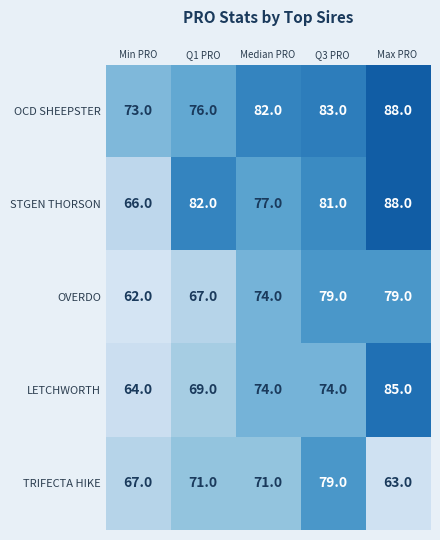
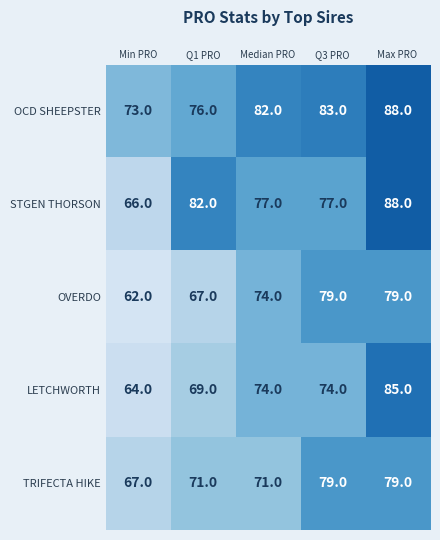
STGEN THORSON, Q3 PRO: 81.0 -> 77.0
TRIFECTA HIKE, Max PRO: 63.0 -> 79.0
